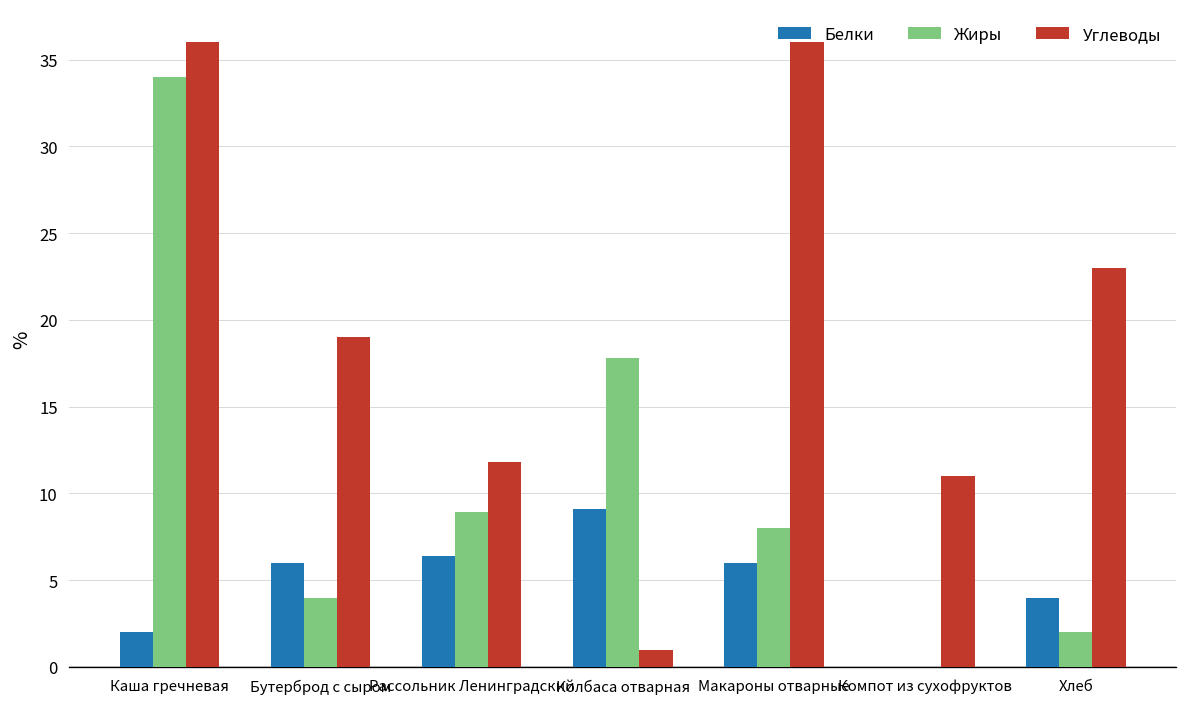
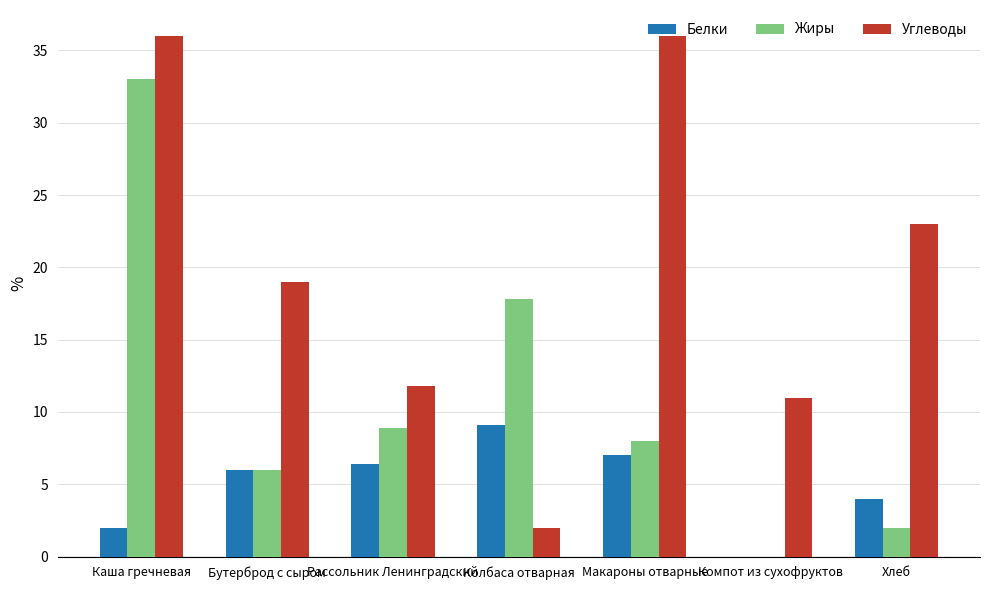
Жиры, Каша гречневая: 34 -> 33
Жиры, Бутерброд с сыром: 4 -> 6
Углеводы, Колбаса отварная: 1 -> 2
Белки, Макароны отварные: 6 -> 7
